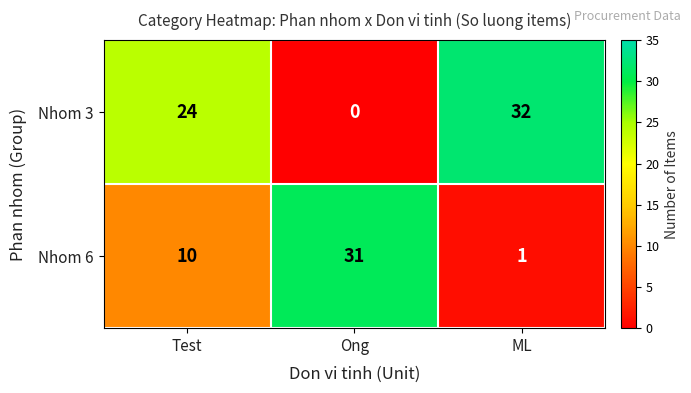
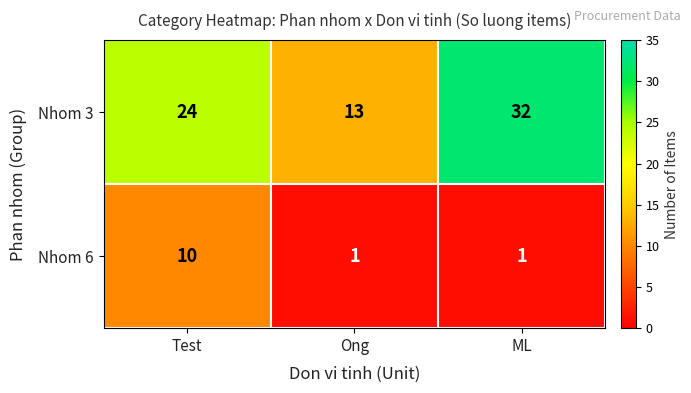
Nhom 3, Ong: 0 -> 13
Nhom 6, Ong: 31 -> 1
